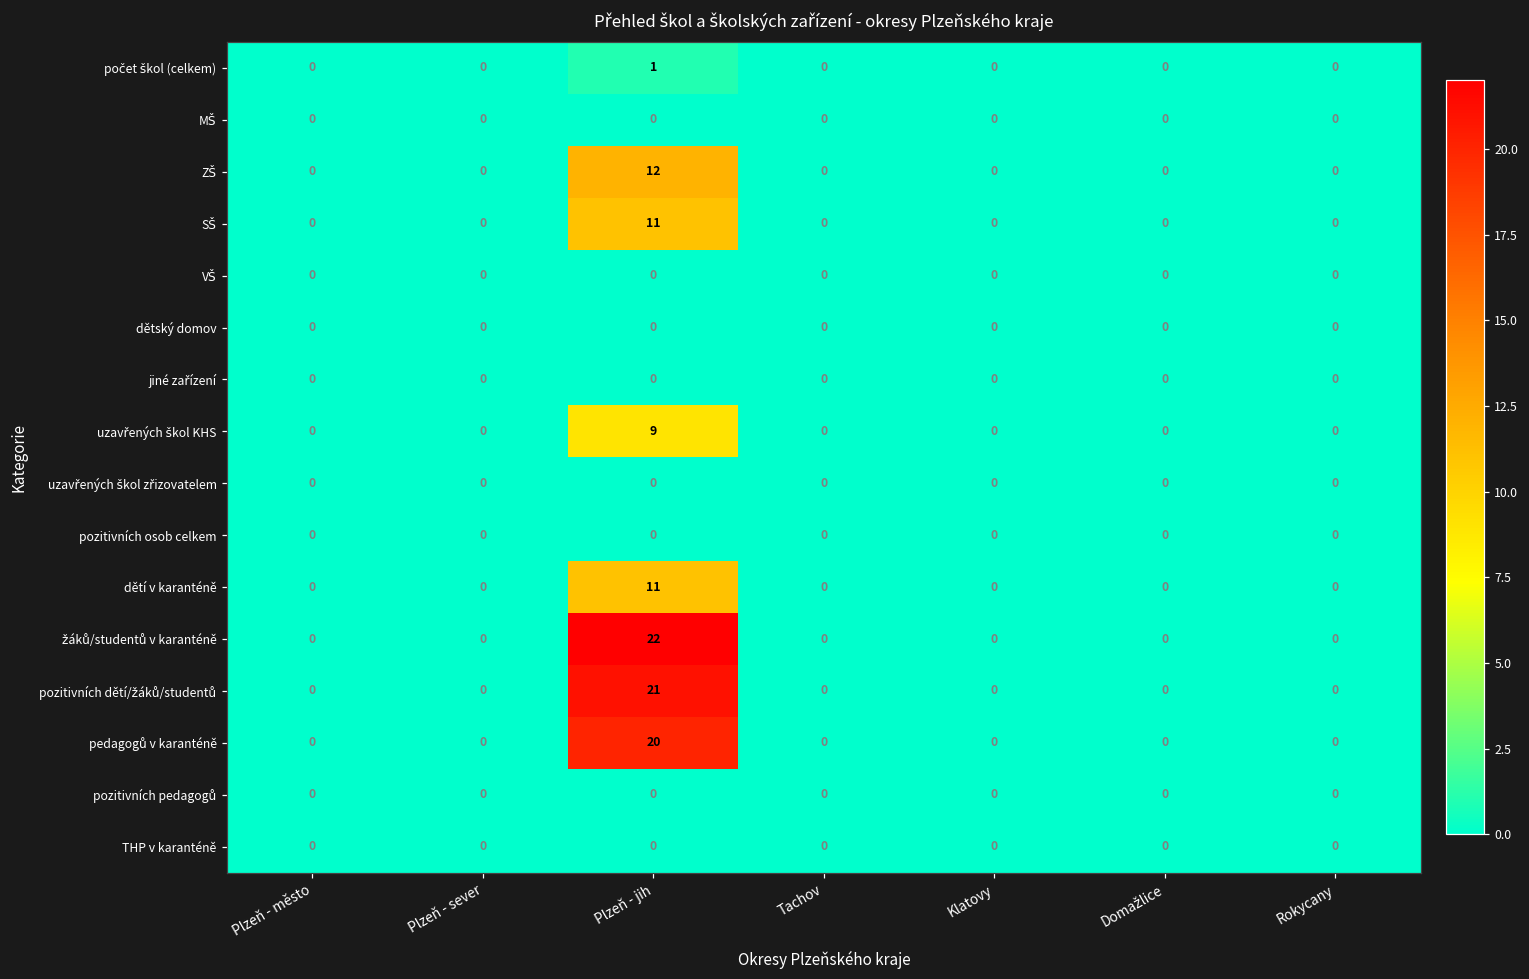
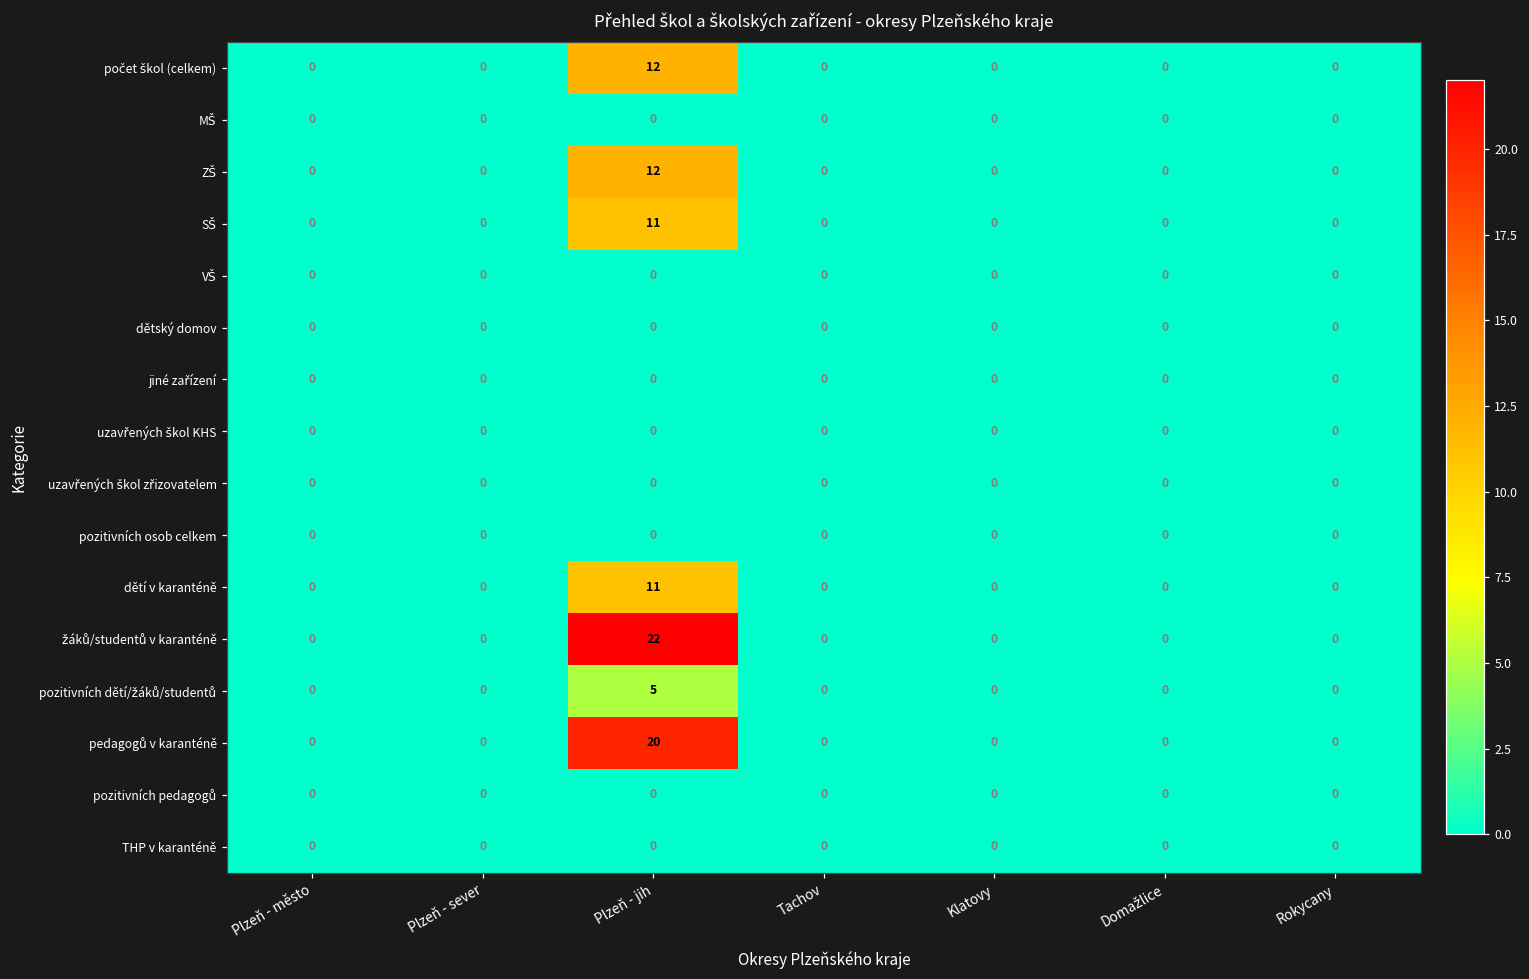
počet škol (celkem), Plzeň - jih: 1 -> 12
uzavřených škol KHS, Plzeň - jih: 9 -> 0
pozitivních dětí/žáků/studentů, Plzeň - jih: 21 -> 5
